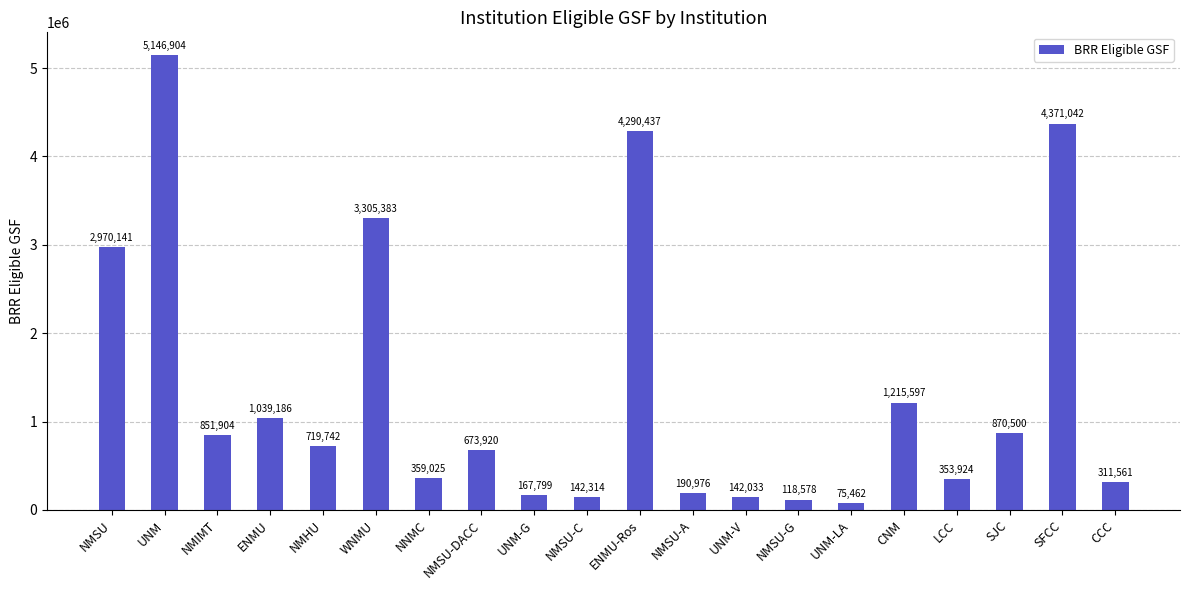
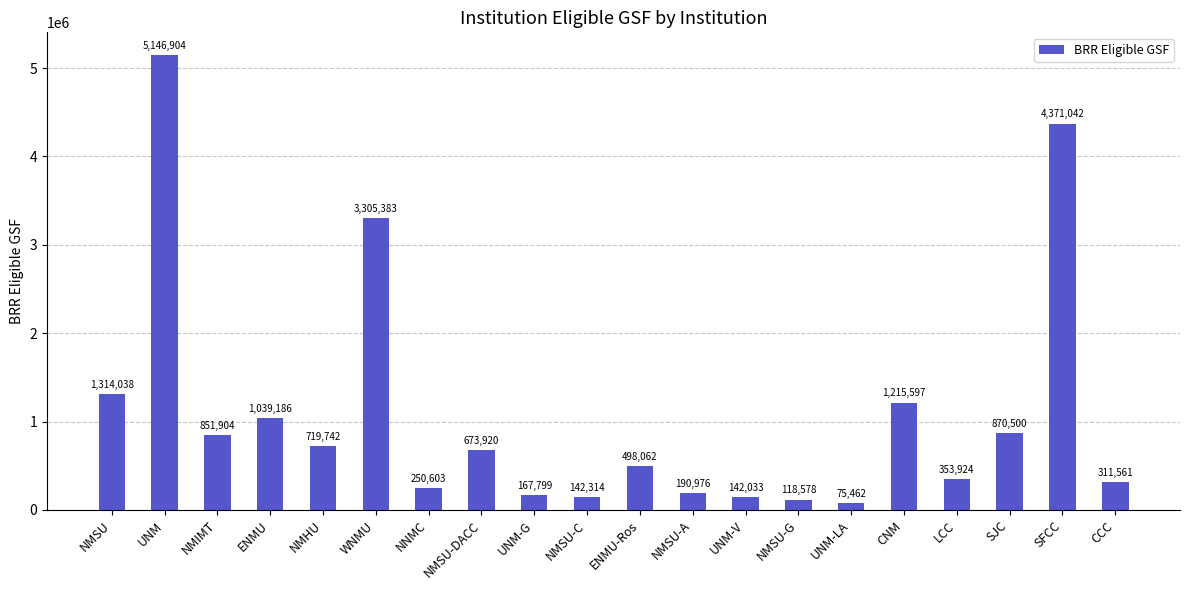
NMSU: 2,970,141 -> 1,314,038
NNMC: 359,025 -> 250,603
ENMU-Ros: 4,290,437 -> 498,062
